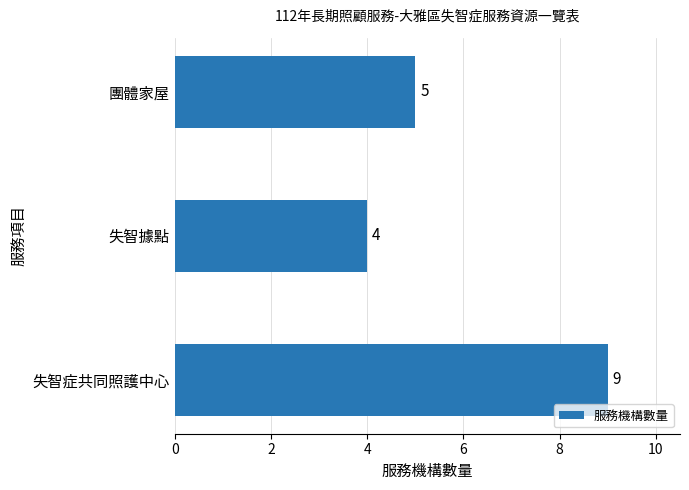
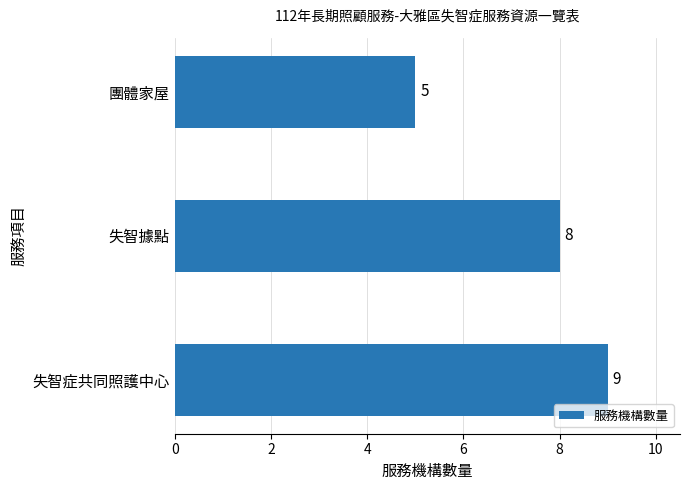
失智據點: 4 -> 8
